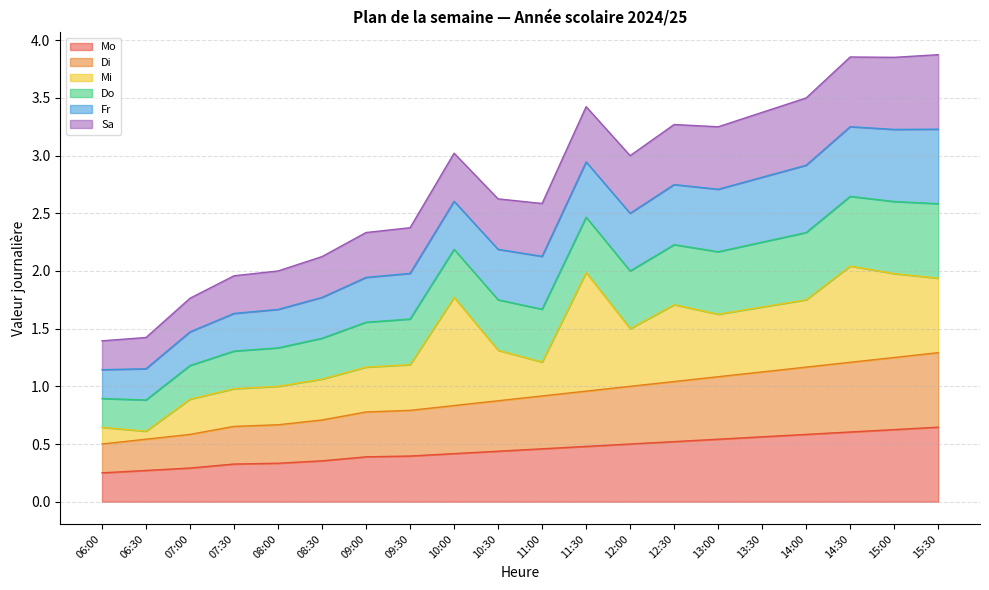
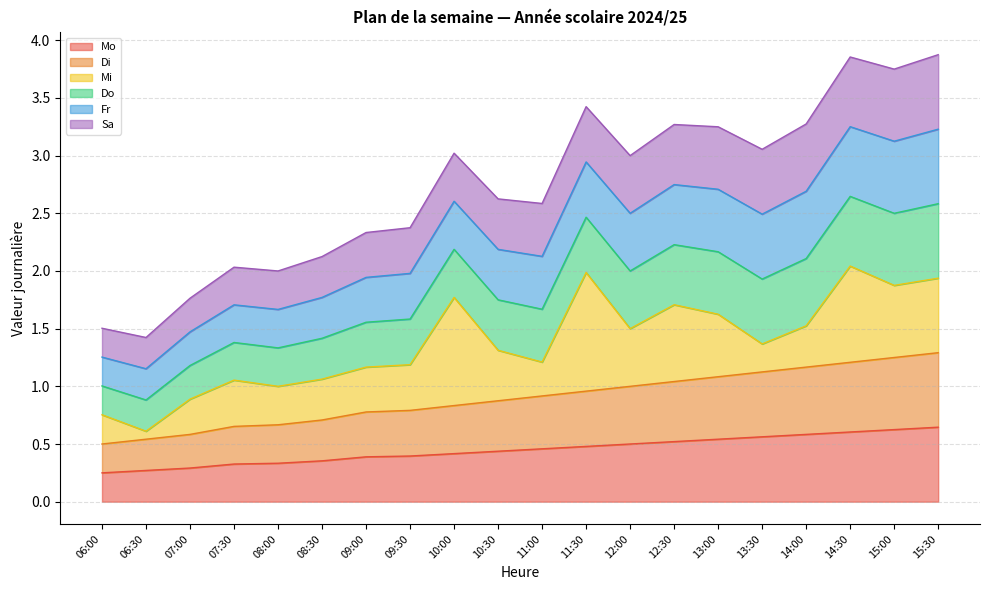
Mi, 06:00: 0.14 -> 0.25
Mi, 07:30: 0.33 -> 0.40
Mi, 13:30: 0.56 -> 0.24
Mi, 14:00: 0.58 -> 0.36
Mi, 15:00: 0.73 -> 0.63
